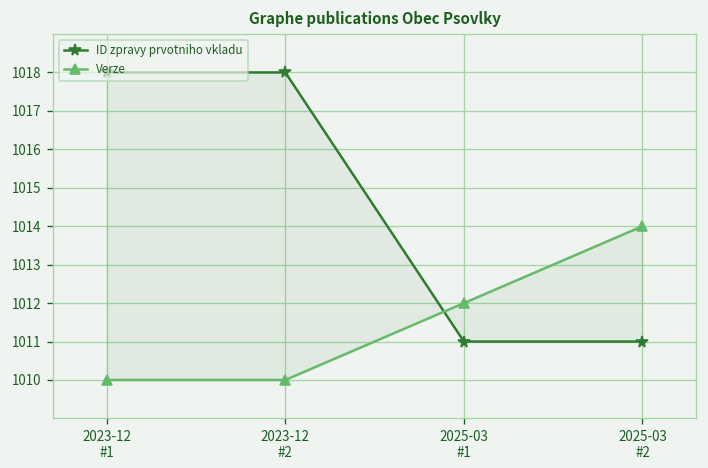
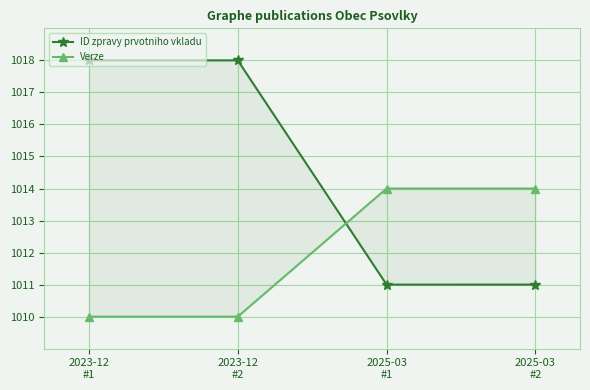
Verze, 2025-03 #1: 1012.0 -> 1014.0
